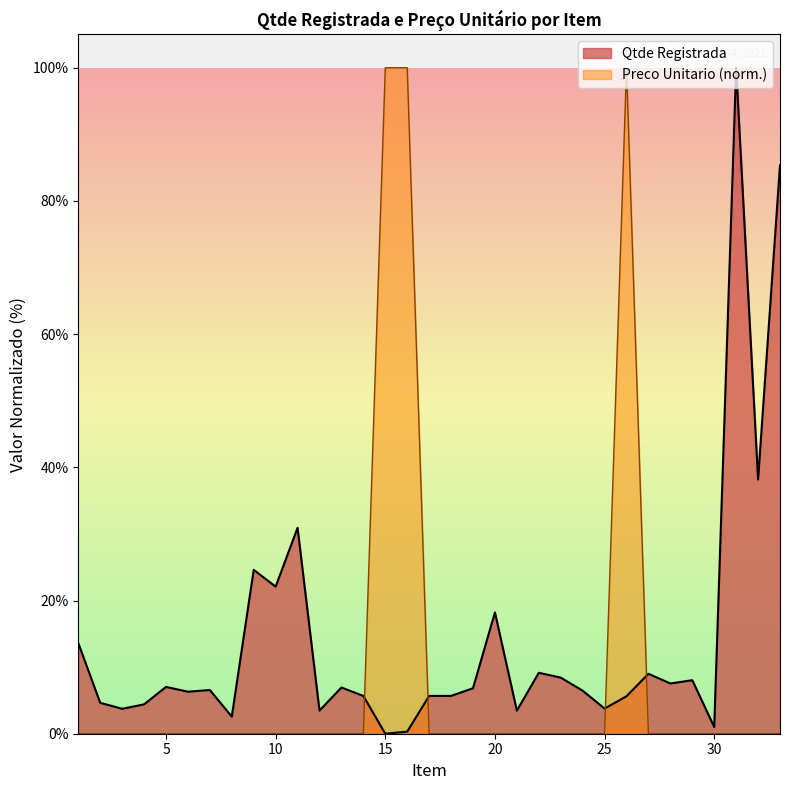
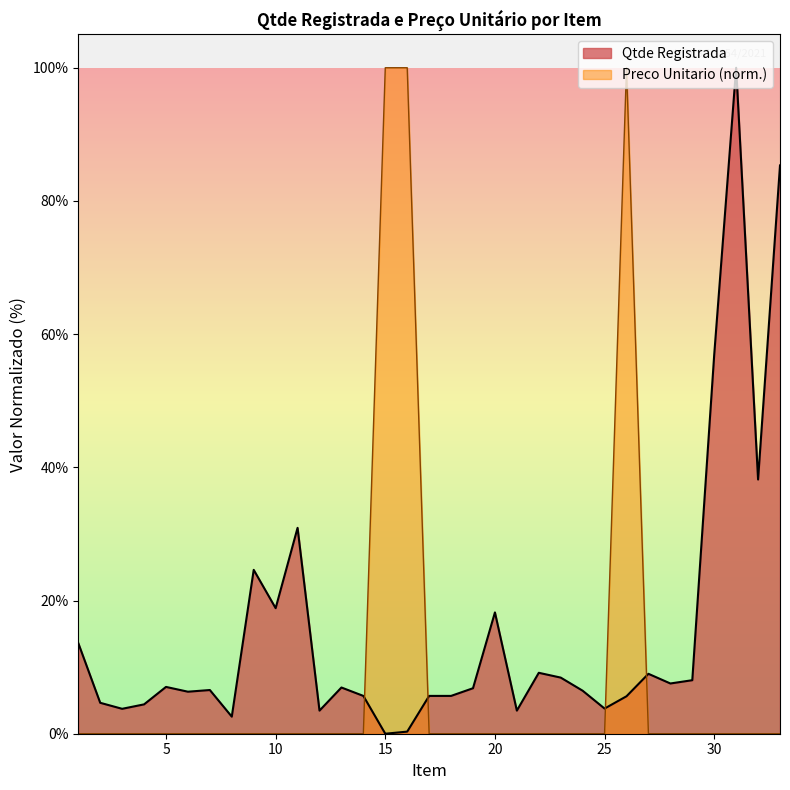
Qtde Registrada, 10: 22% -> 19%
Qtde Registrada, 30: 1% -> 57%
